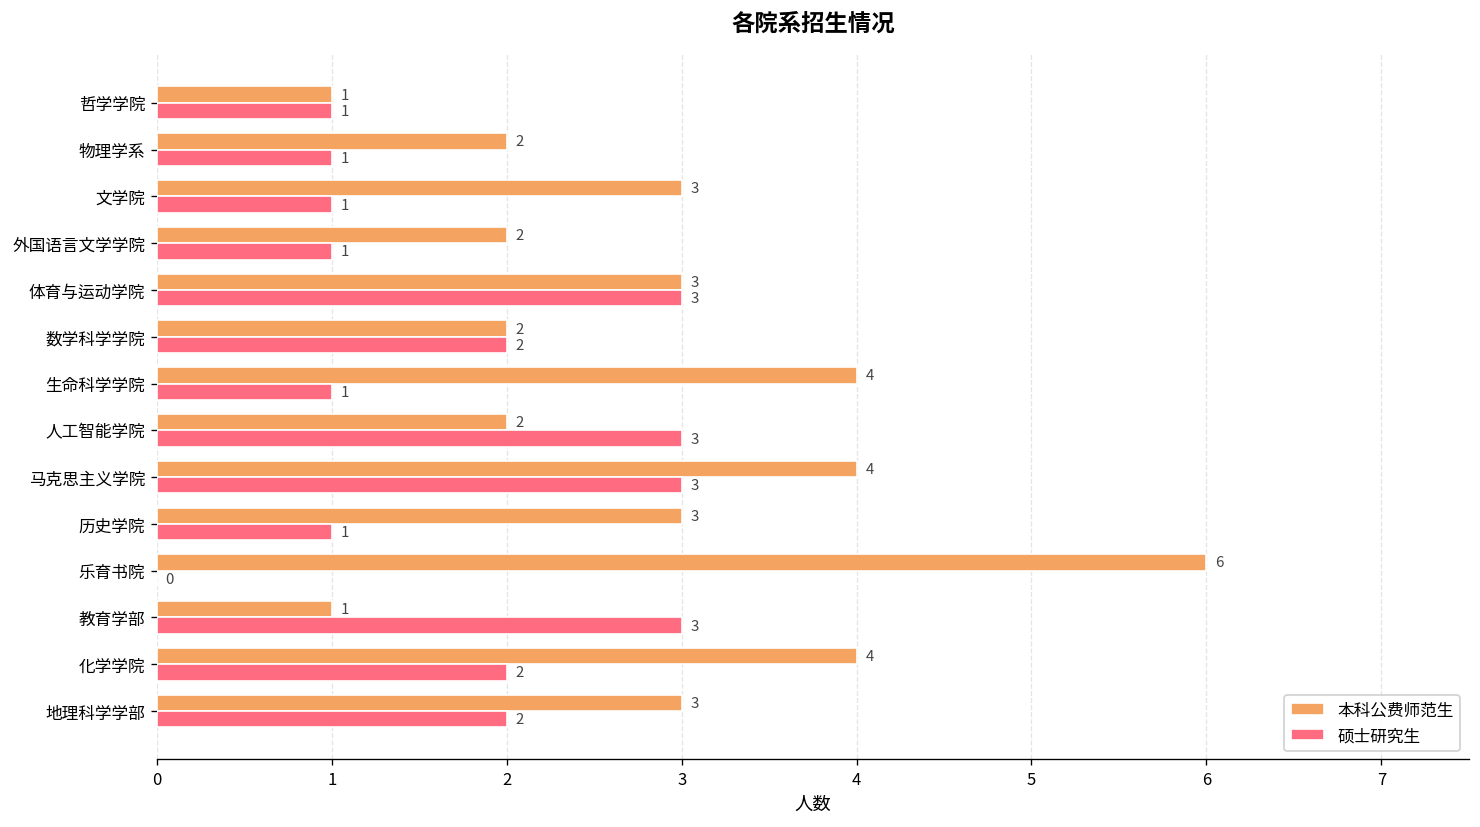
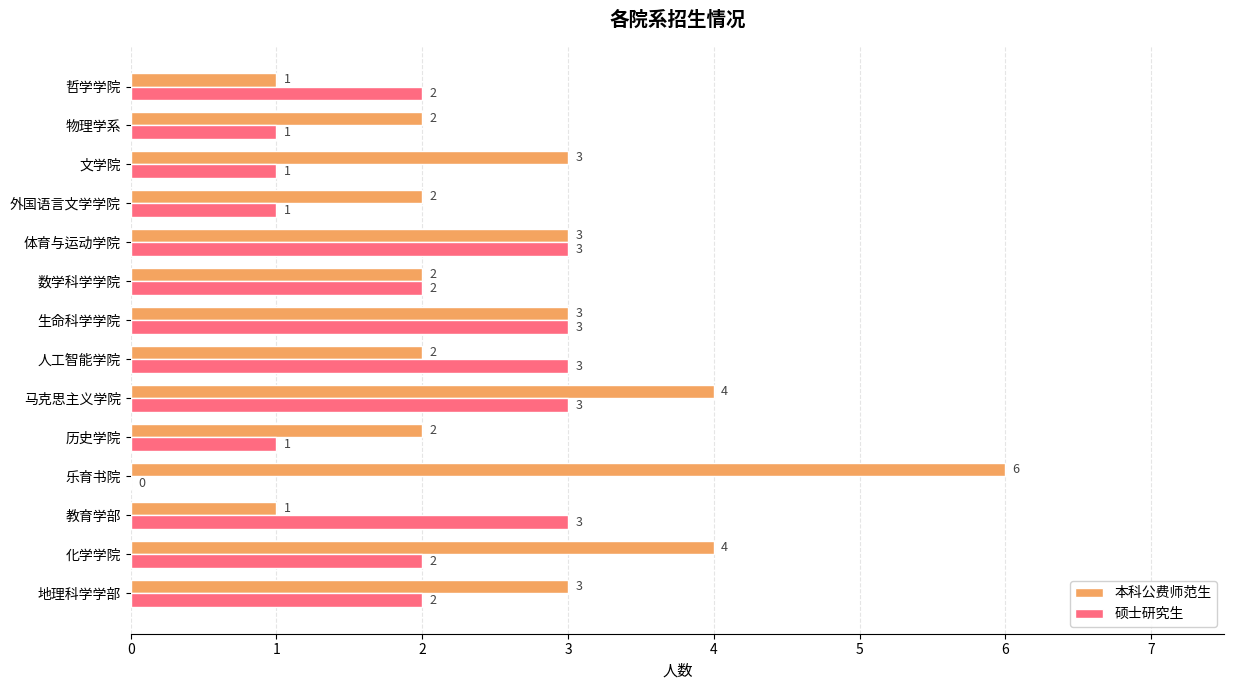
硕士研究生, 哲学学院: 1 -> 2
本科公费师范生, 生命科学学院: 4 -> 3
硕士研究生, 生命科学学院: 1 -> 3
本科公费师范生, 历史学院: 3 -> 2
